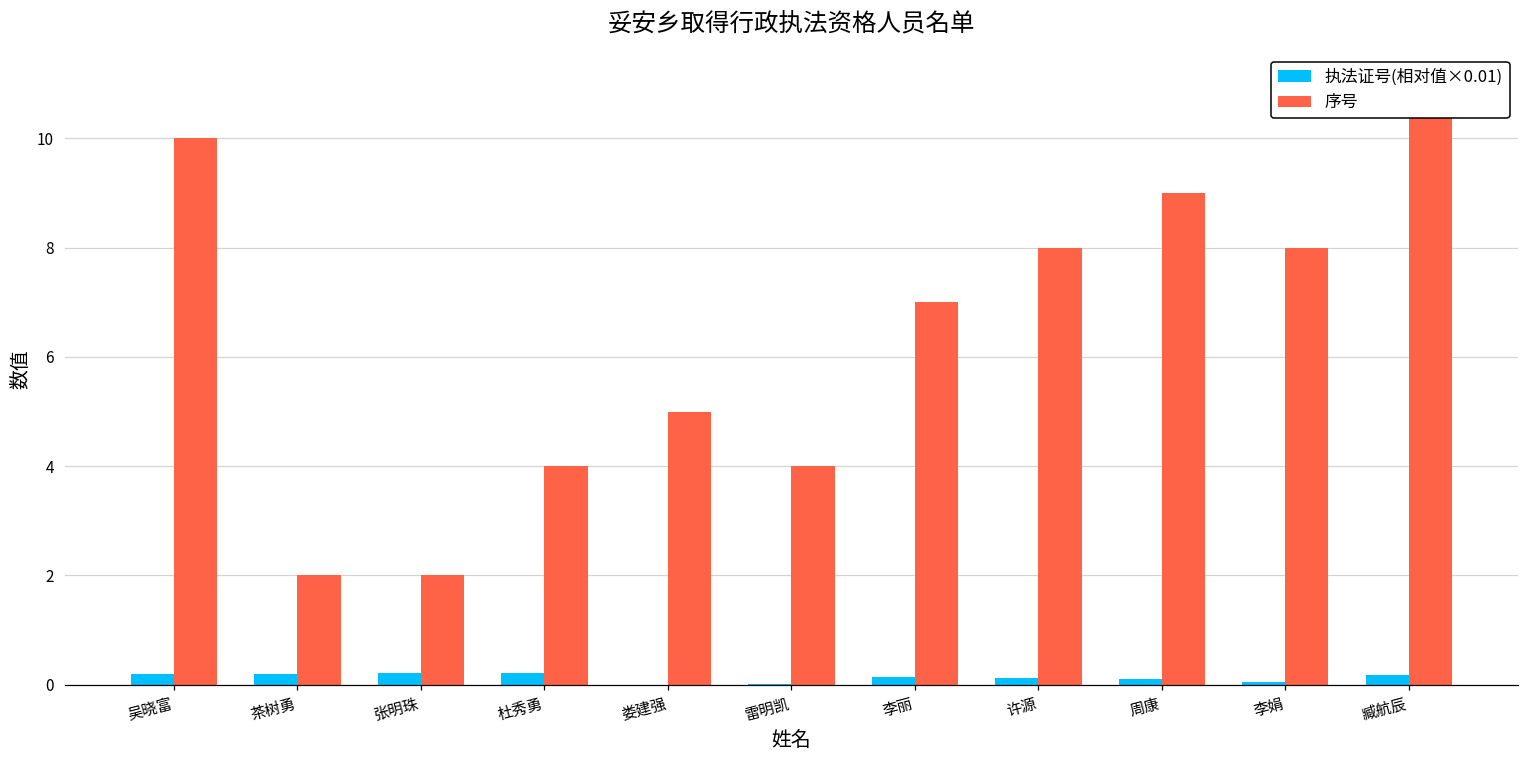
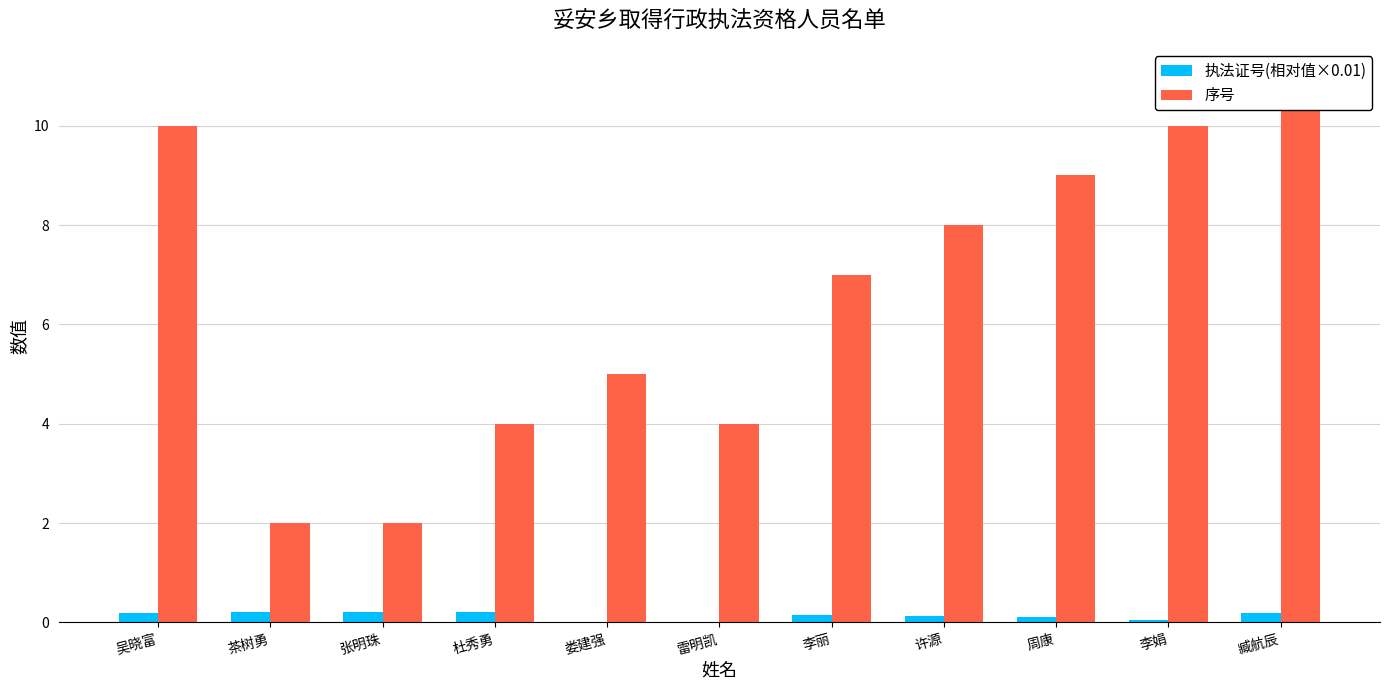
序号, 李娟: 8 -> 10
